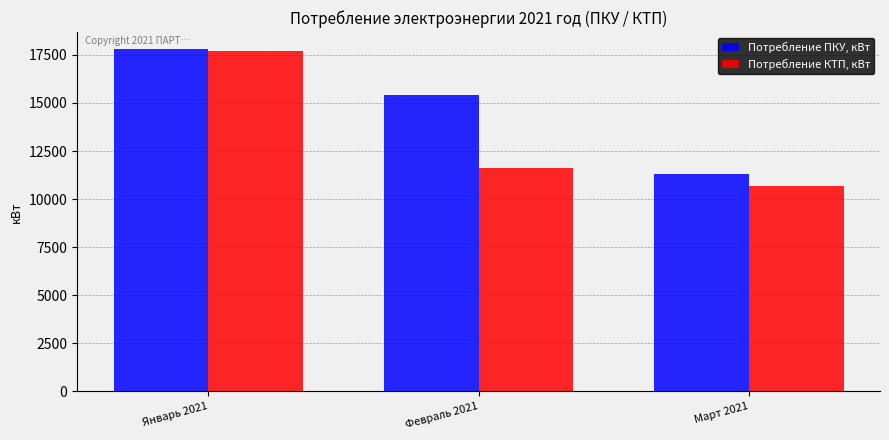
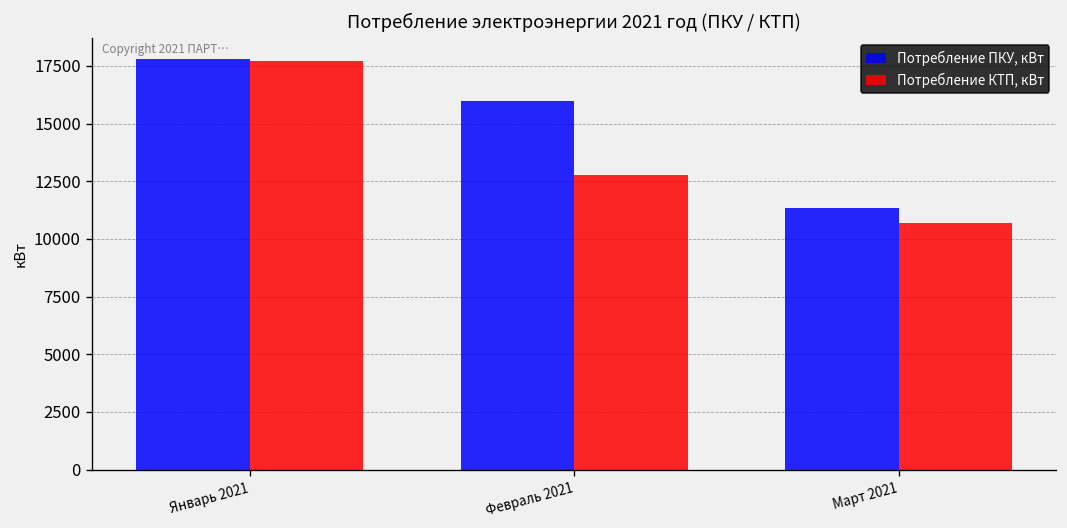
Потребление ПКУ, кВт, Февраль 2021: 15400 -> 16000
Потребление КТП, кВт, Февраль 2021: 11600 -> 12800
